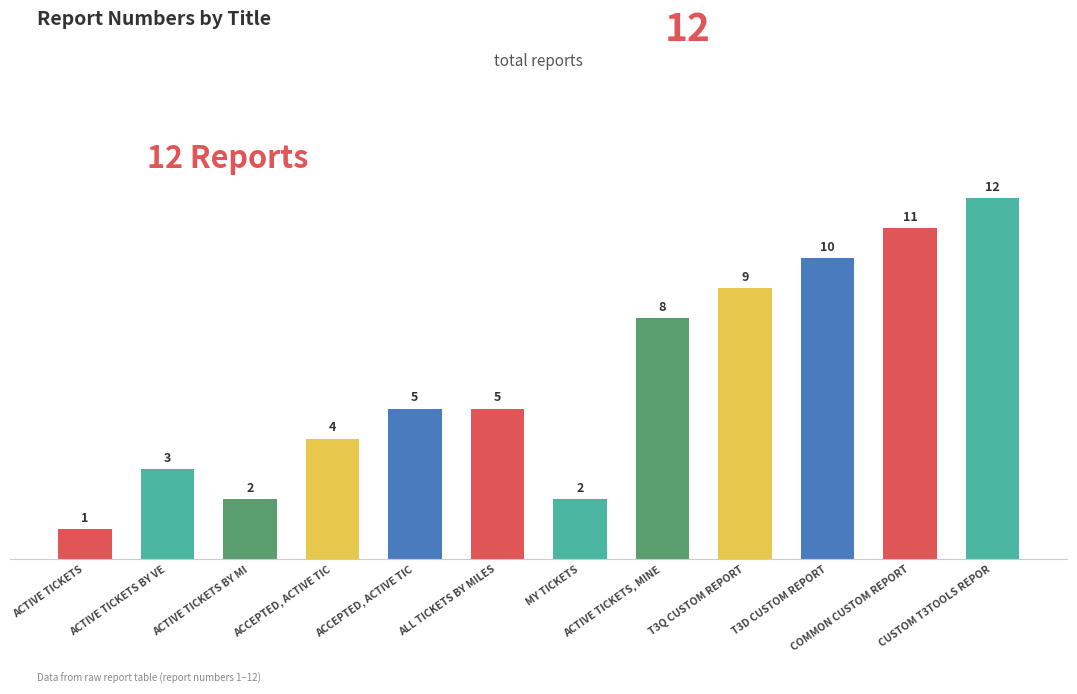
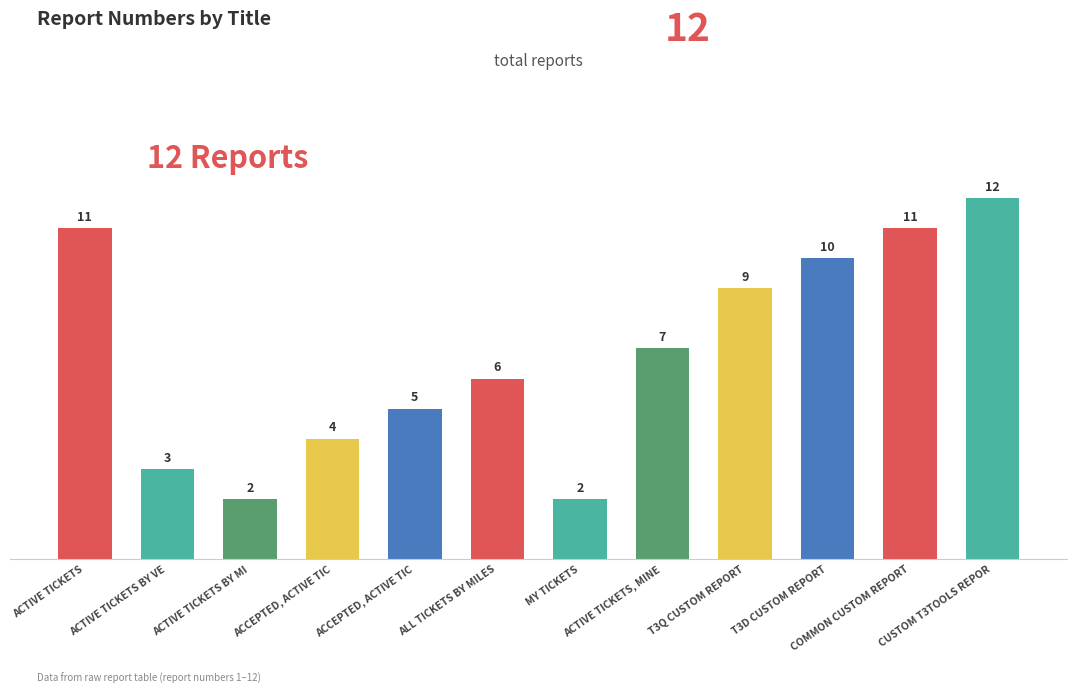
ACTIVE TICKETS: 1 -> 11
ALL TICKETS BY MILES: 5 -> 6
ACTIVE TICKETS, MINE: 8 -> 7
